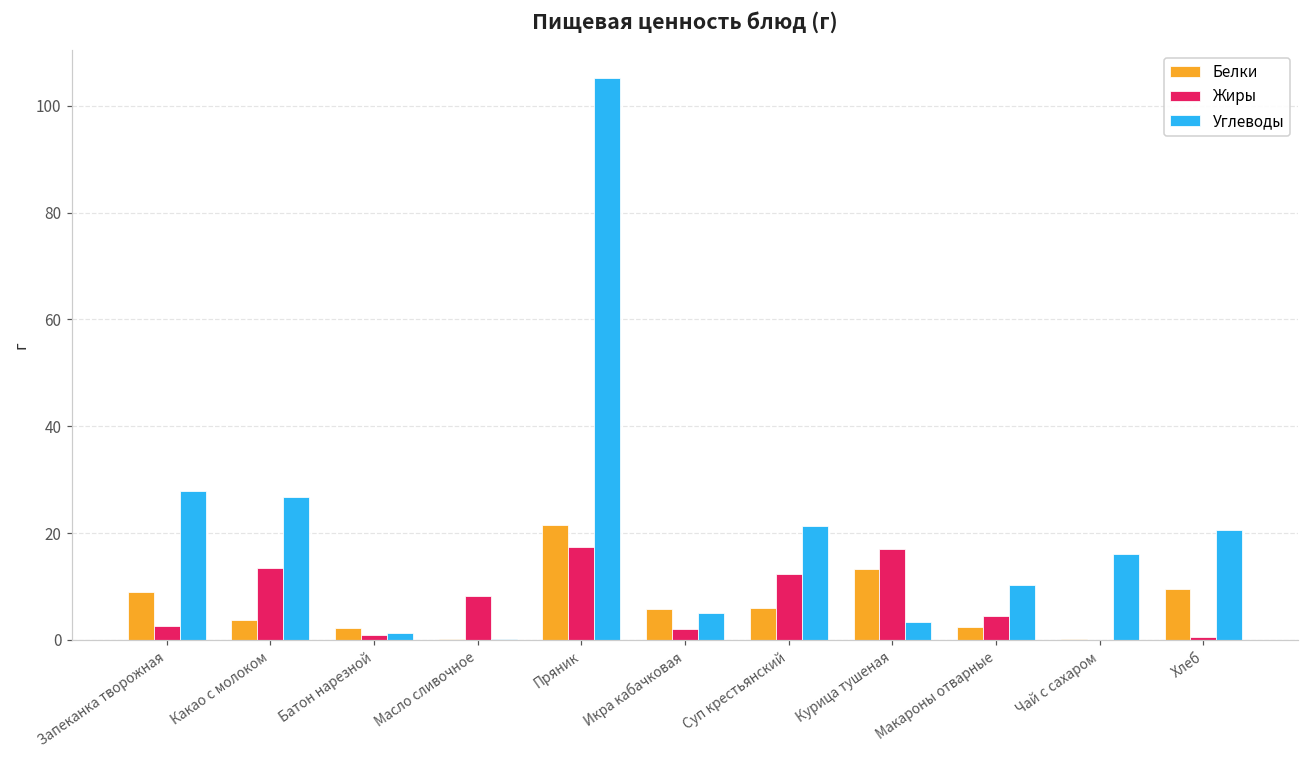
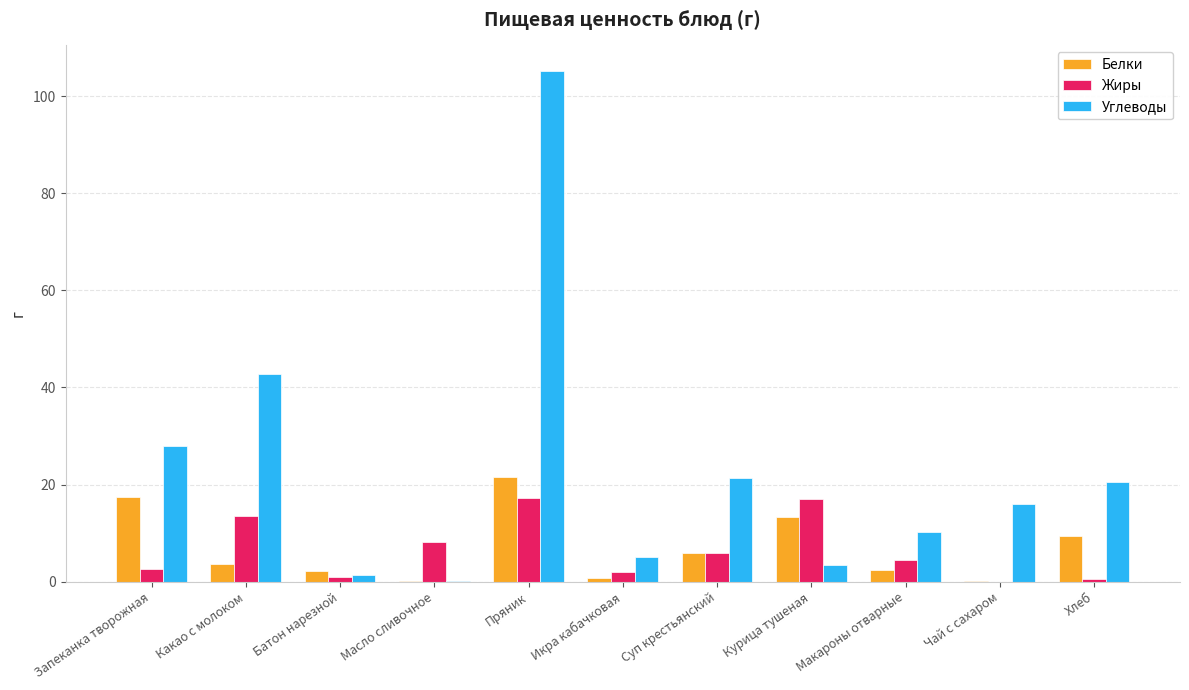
Белки, Запеканка творожная: 9 -> 17
Углеводы, Какао с молоком: 27 -> 43
Белки, Икра кабачковая: 6 -> 1
Жиры, Суп крестьянский: 12 -> 6
